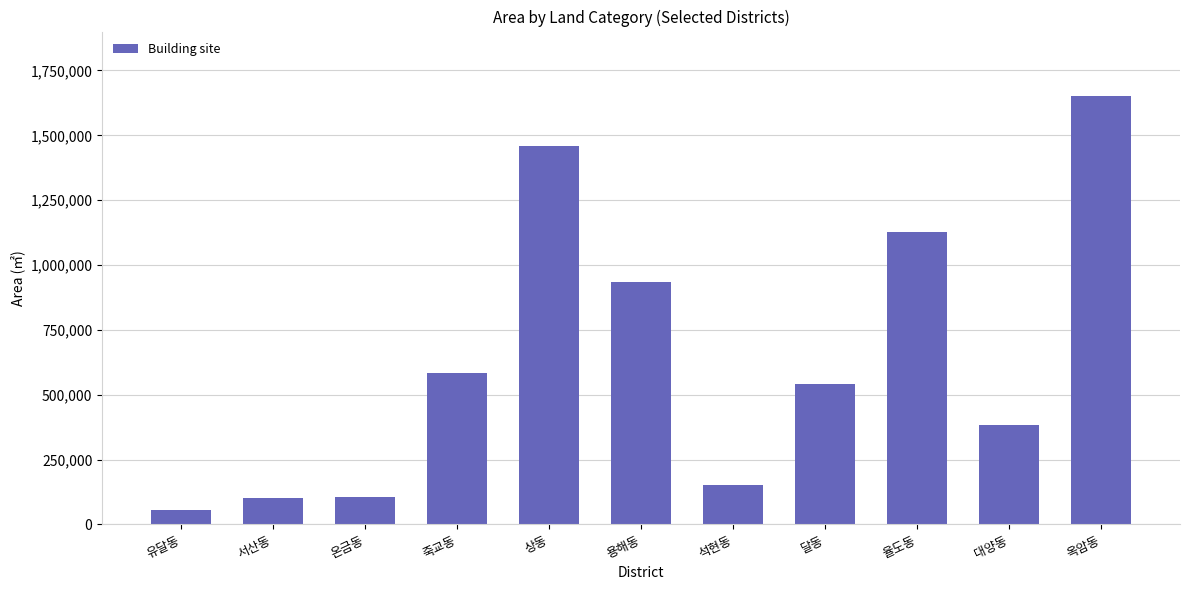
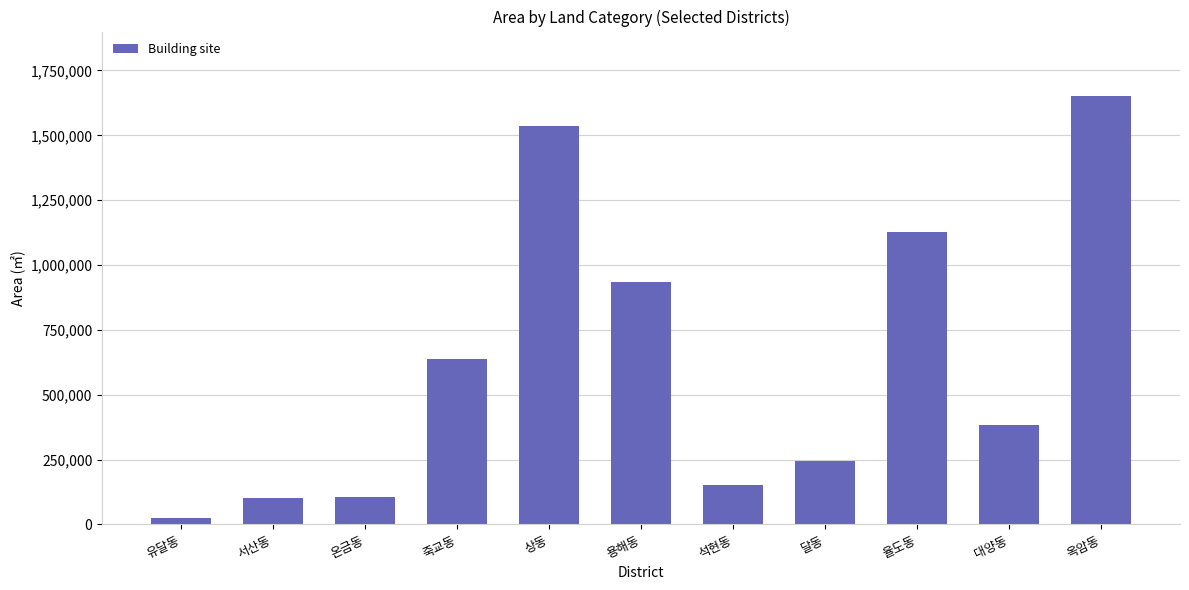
유달동: 50,000 -> 20,000
죽교동: 580,000 -> 640,000
상동: 1,460,000 -> 1,530,000
달동: 540,000 -> 240,000
